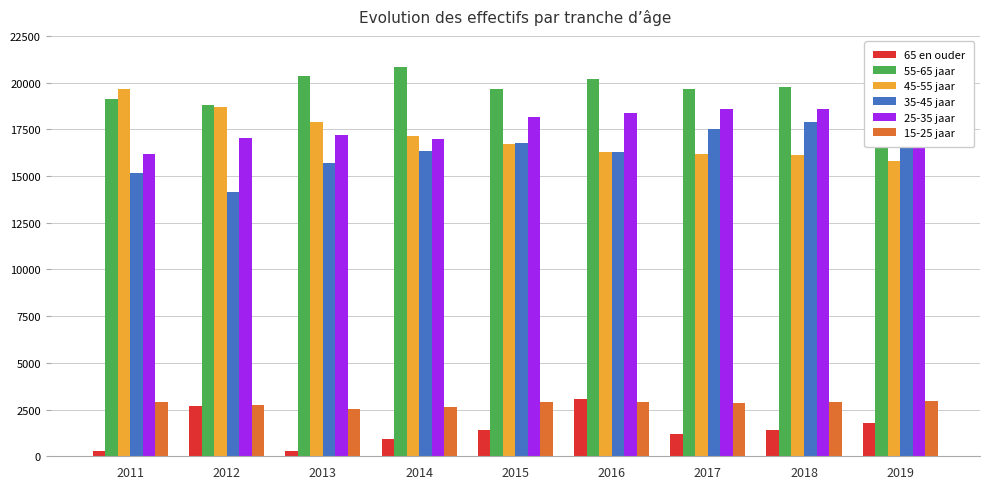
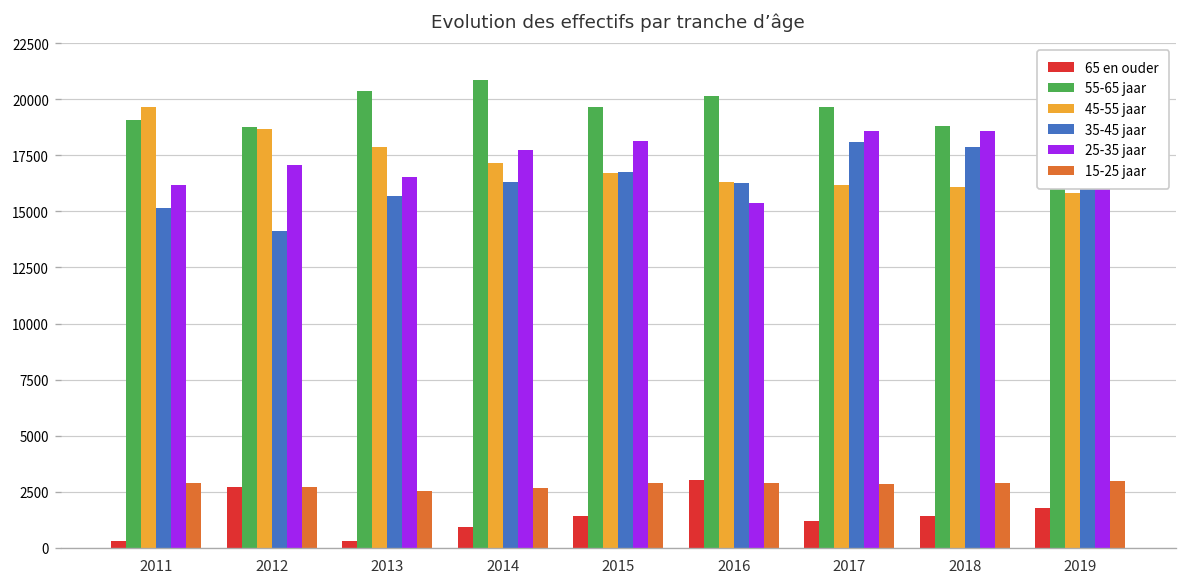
25-35 jaar, 2013: 17200 -> 16500
25-35 jaar, 2014: 17000 -> 17800
25-35 jaar, 2016: 18400 -> 15400
35-45 jaar, 2017: 17500 -> 18100
55-65 jaar, 2018: 19800 -> 18800
